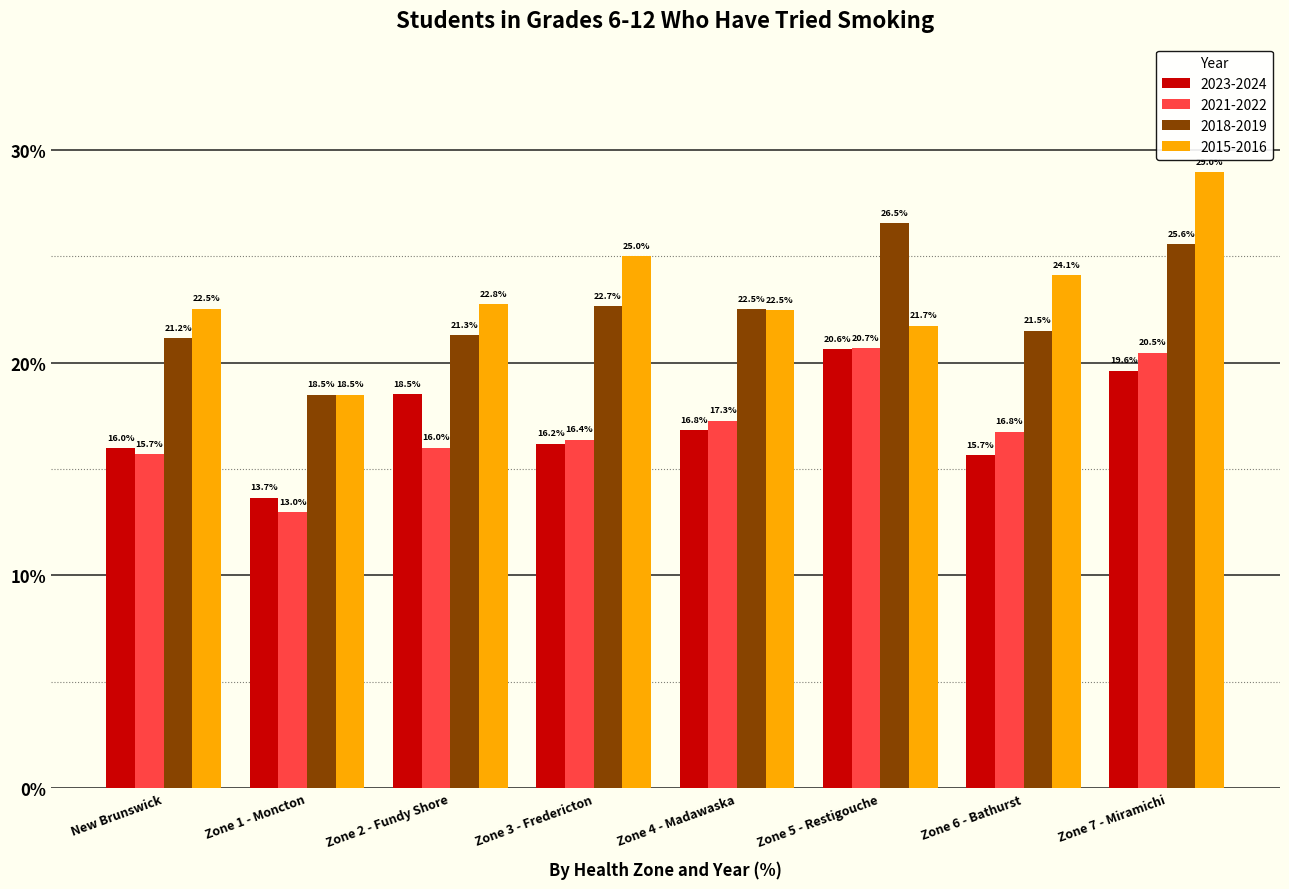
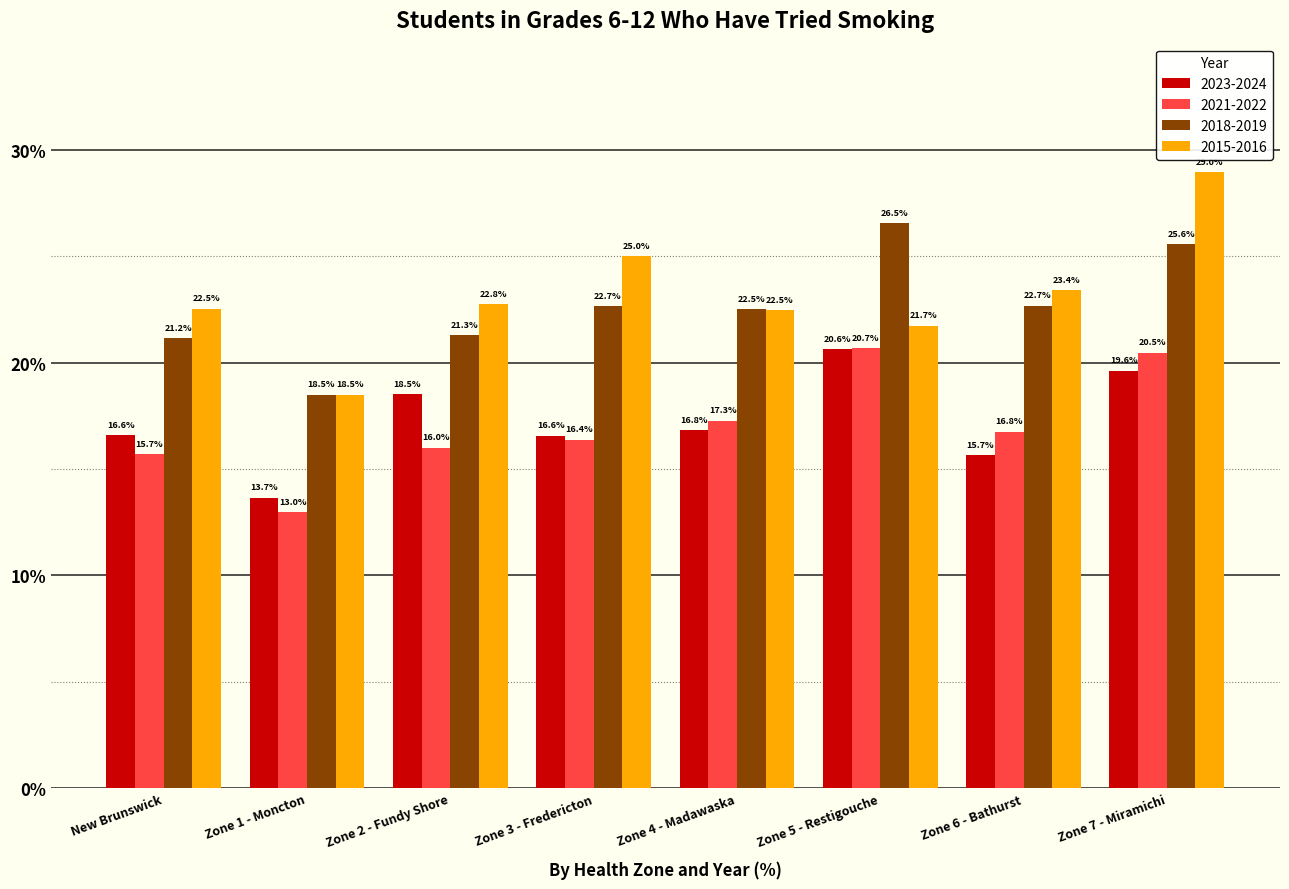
2023-2024, New Brunswick: 16.0% -> 16.6%
2023-2024, Zone 3 - Fredericton: 16.2% -> 16.6%
2018-2019, Zone 6 - Bathurst: 21.5% -> 22.7%
2015-2016, Zone 6 - Bathurst: 24.1% -> 23.4%
